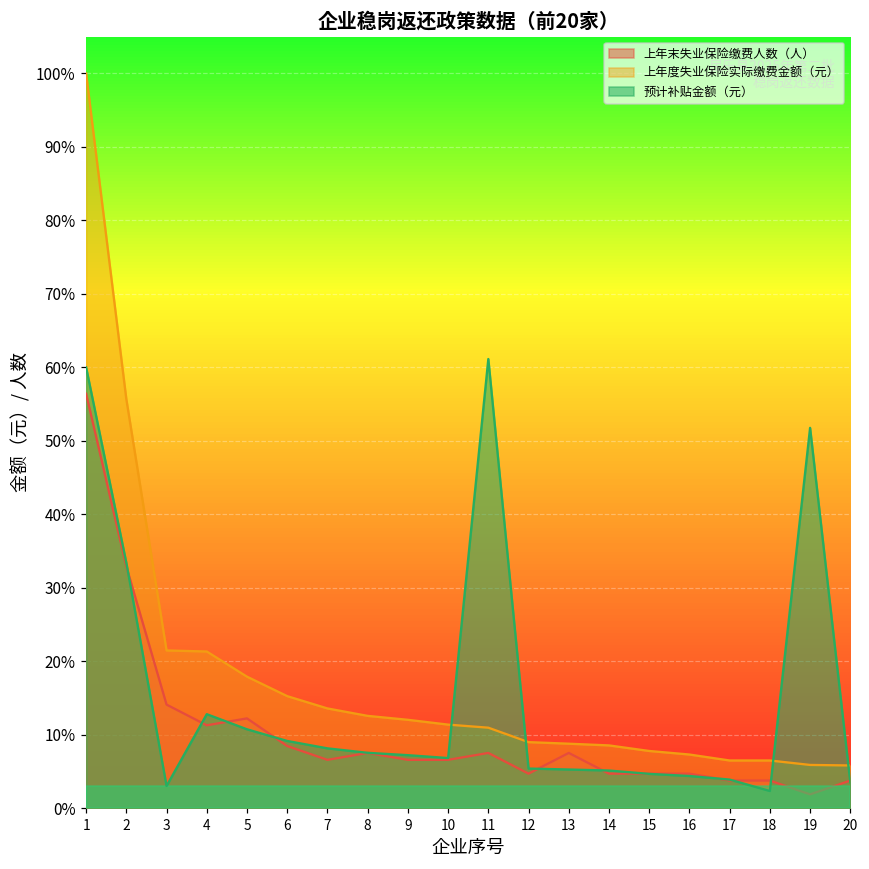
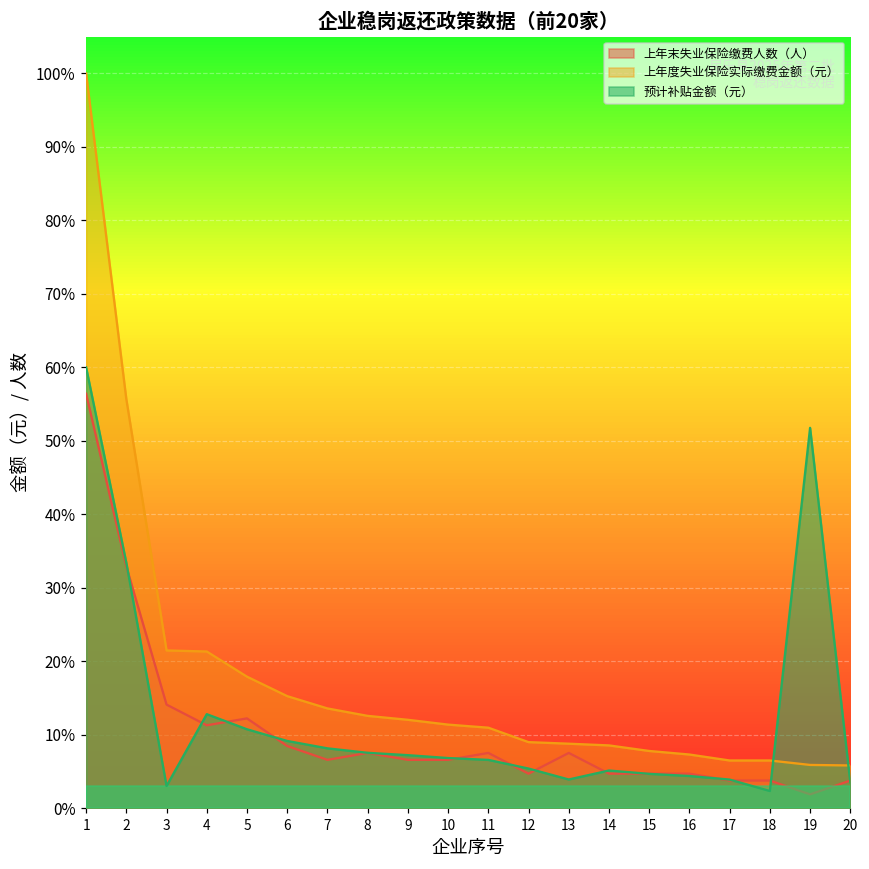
预计补贴金额（元）, 11: 61% -> 7%
预计补贴金额（元）, 13: 5% -> 4%
